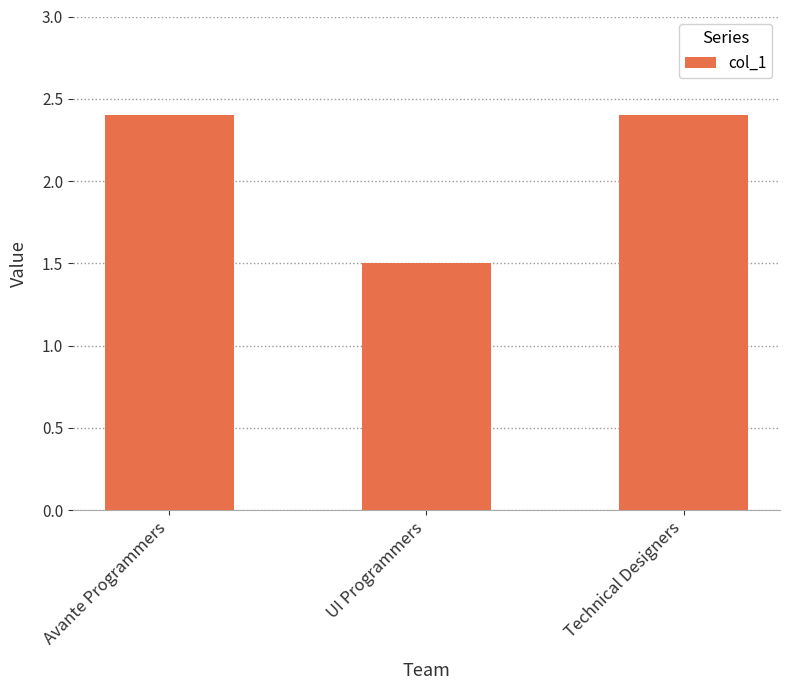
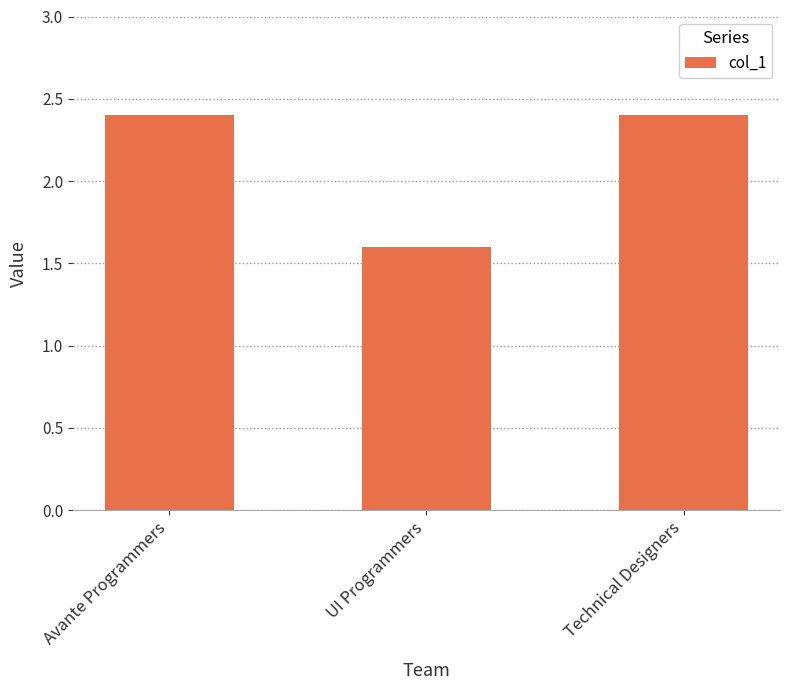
UI Programmers: 1.5 -> 1.6
